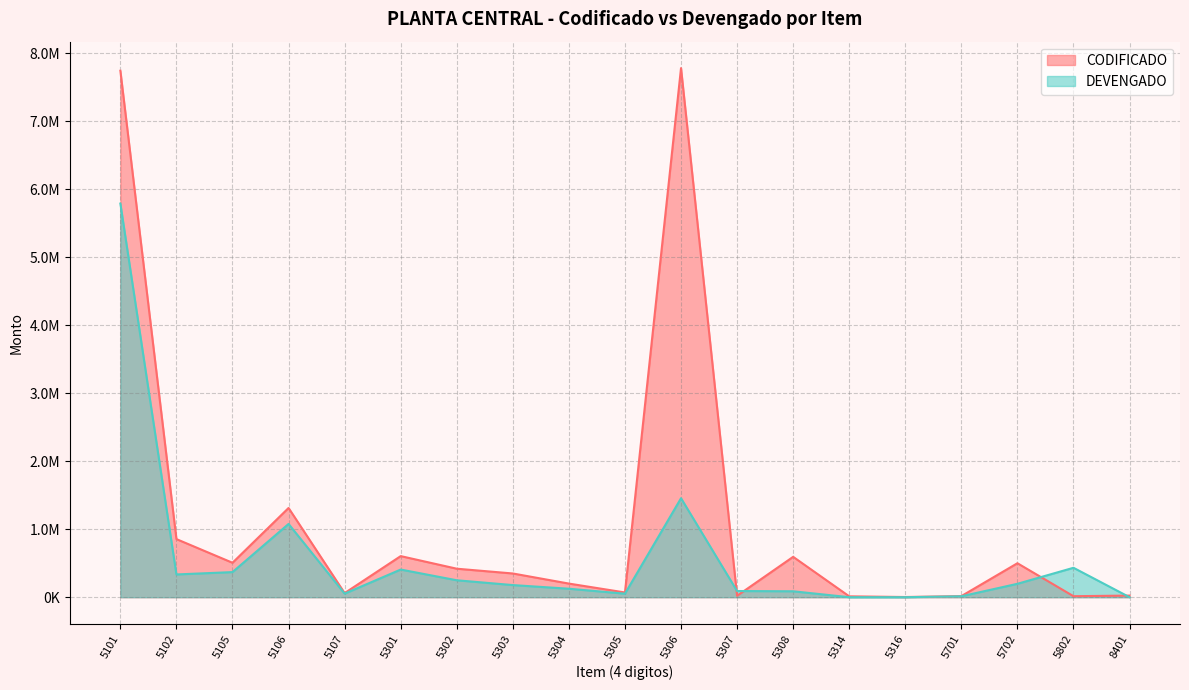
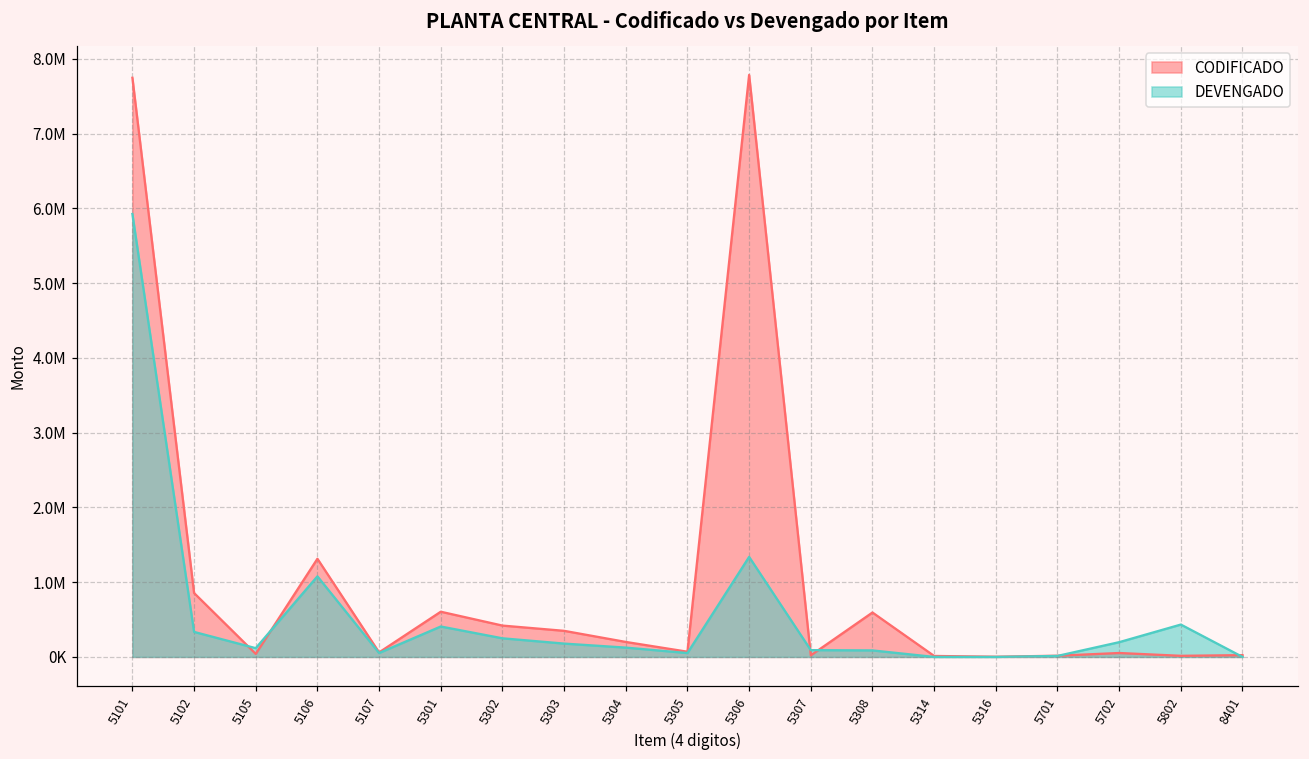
DEVENGADO, 5101: 5800000 -> 5900000
CODIFICADO, 5105: 500000 -> 0
DEVENGADO, 5105: 400000 -> 100000
DEVENGADO, 5306: 1500000 -> 1300000
CODIFICADO, 5702: 500000 -> 100000
